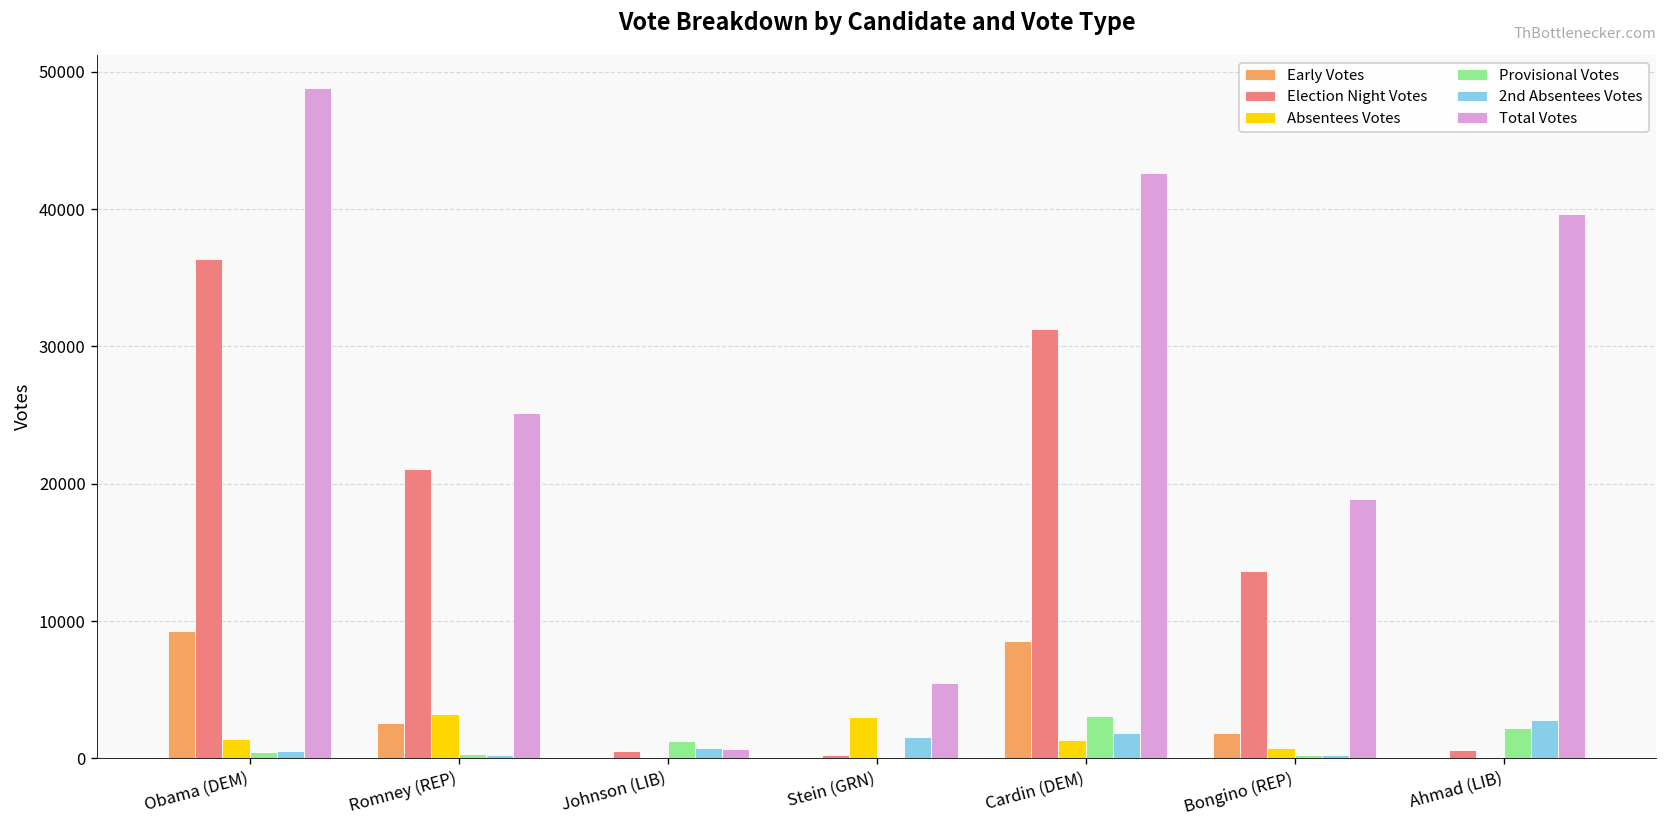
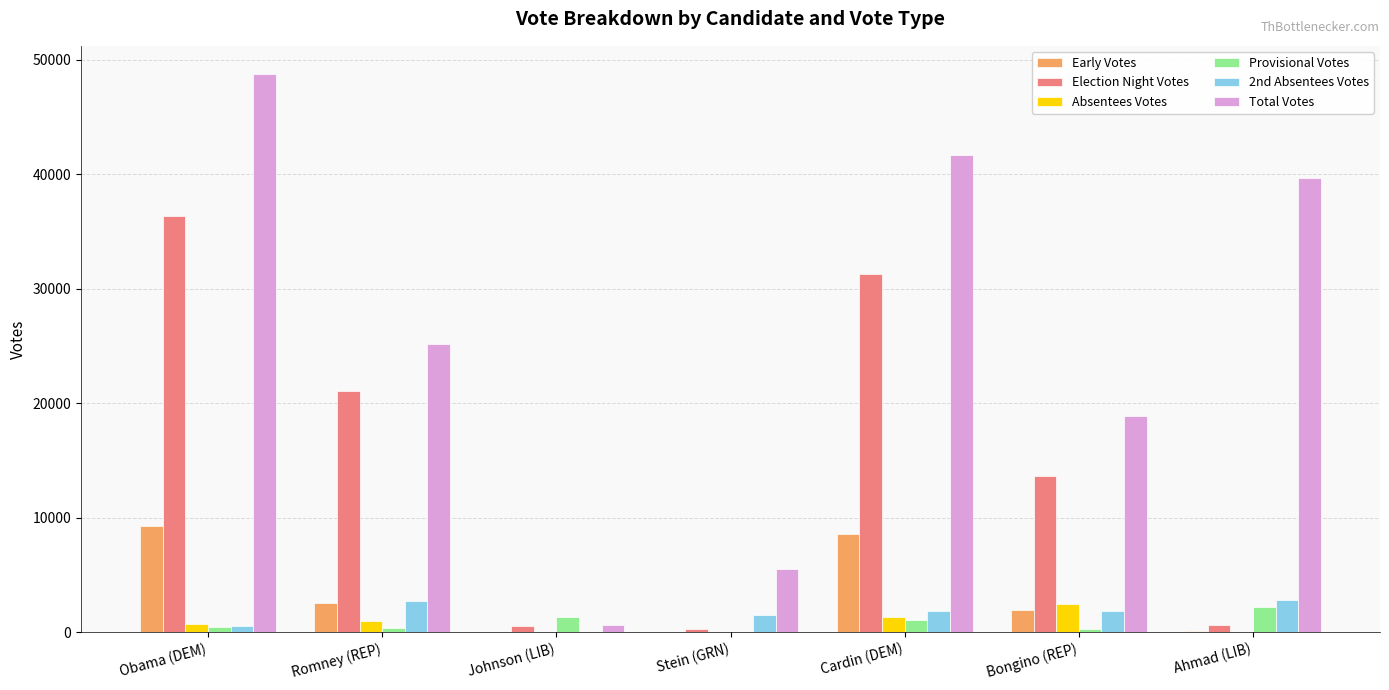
Absentees Votes, Obama (DEM): 1400 -> 700
Absentees Votes, Romney (REP): 3200 -> 900
2nd Absentees Votes, Romney (REP): 300 -> 2700
2nd Absentees Votes, Johnson (LIB): 800 -> 0
Absentees Votes, Stein (GRN): 3000 -> 0
Provisional Votes, Cardin (DEM): 3100 -> 1000
Total Votes, Cardin (DEM): 42600 -> 41700
Absentees Votes, Bongino (REP): 700 -> 2400
2nd Absentees Votes, Bongino (REP): 200 -> 1800
